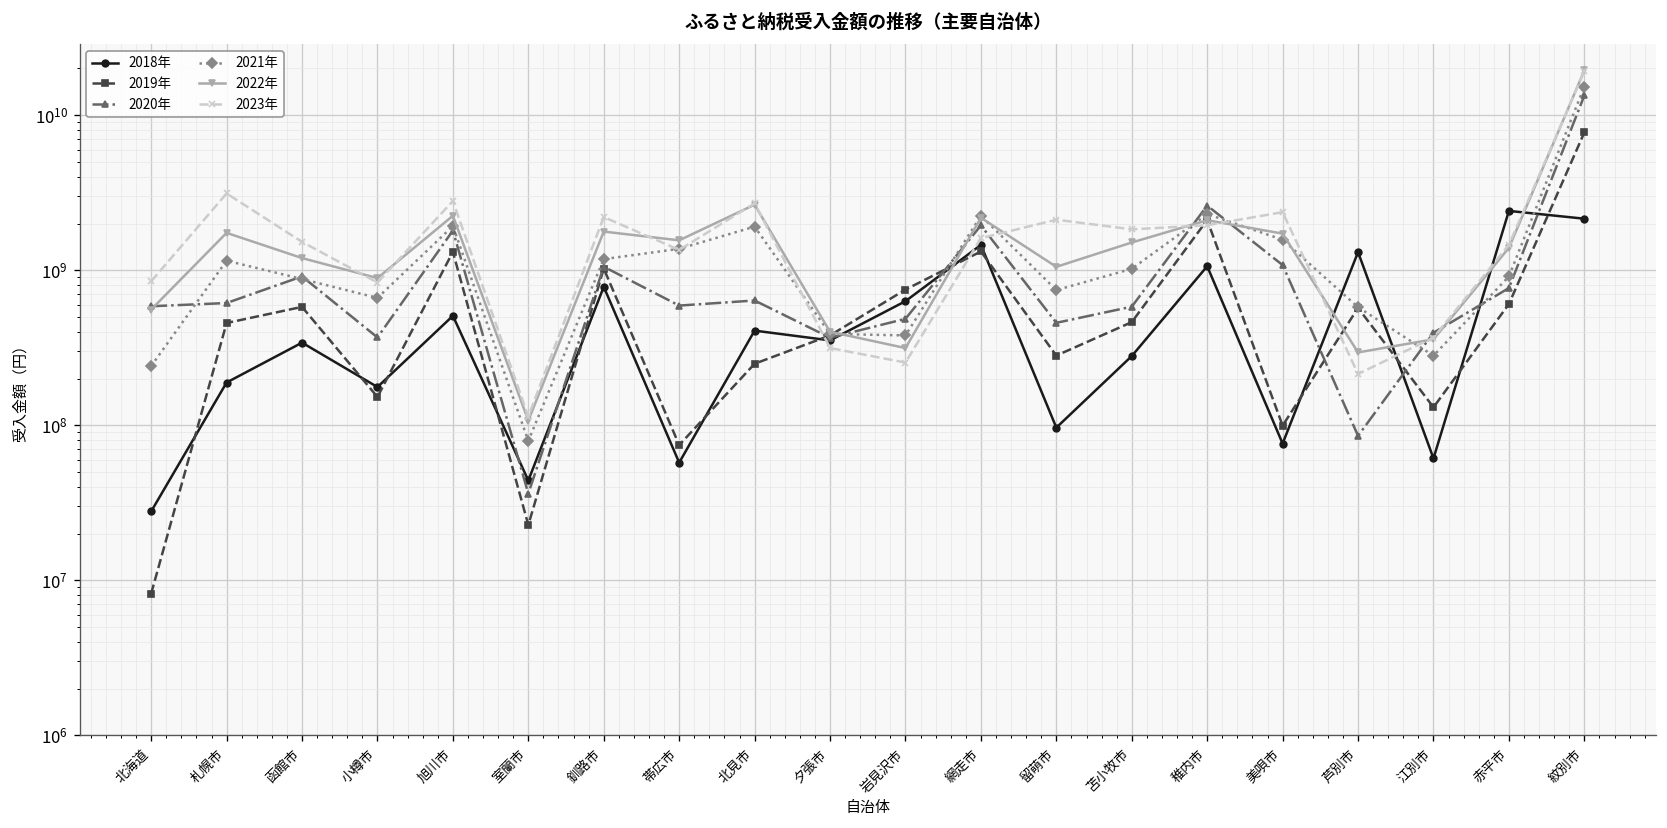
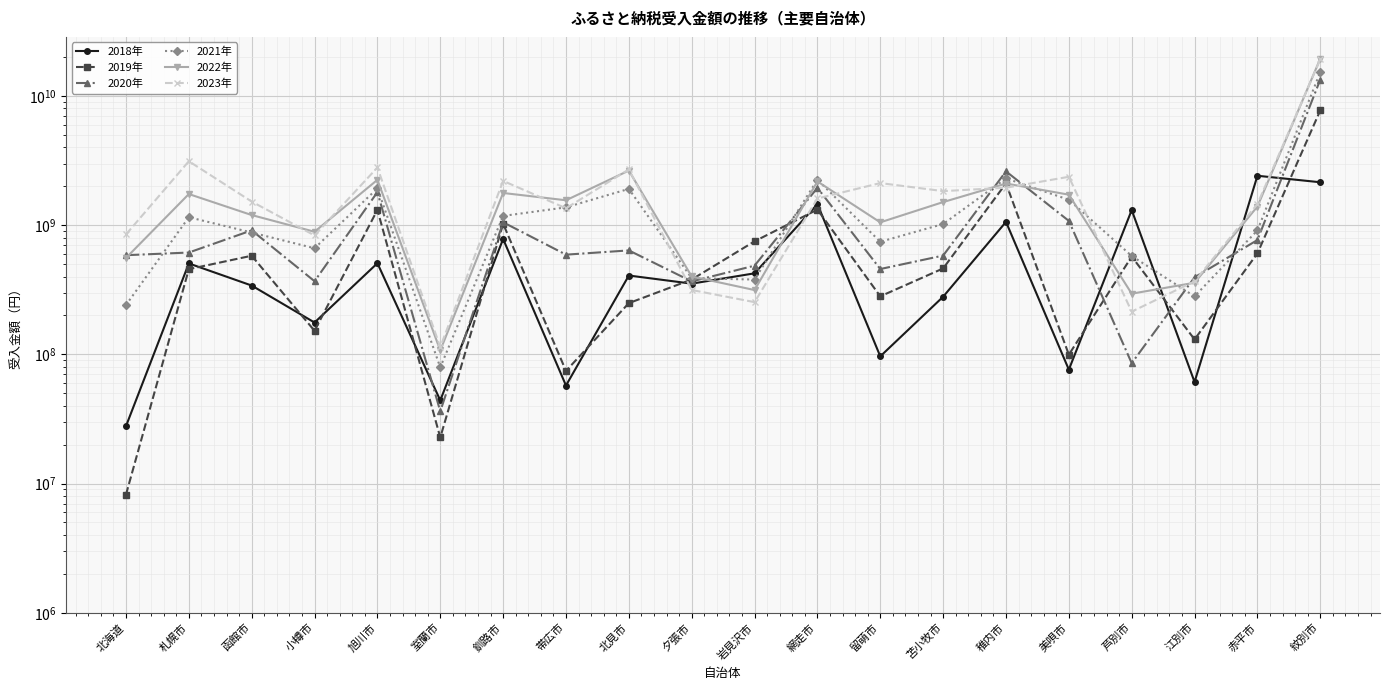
2018年, 札幌市: 190000000 -> 510000000
2018年, 岩見沢市: 600000000 -> 420000000
